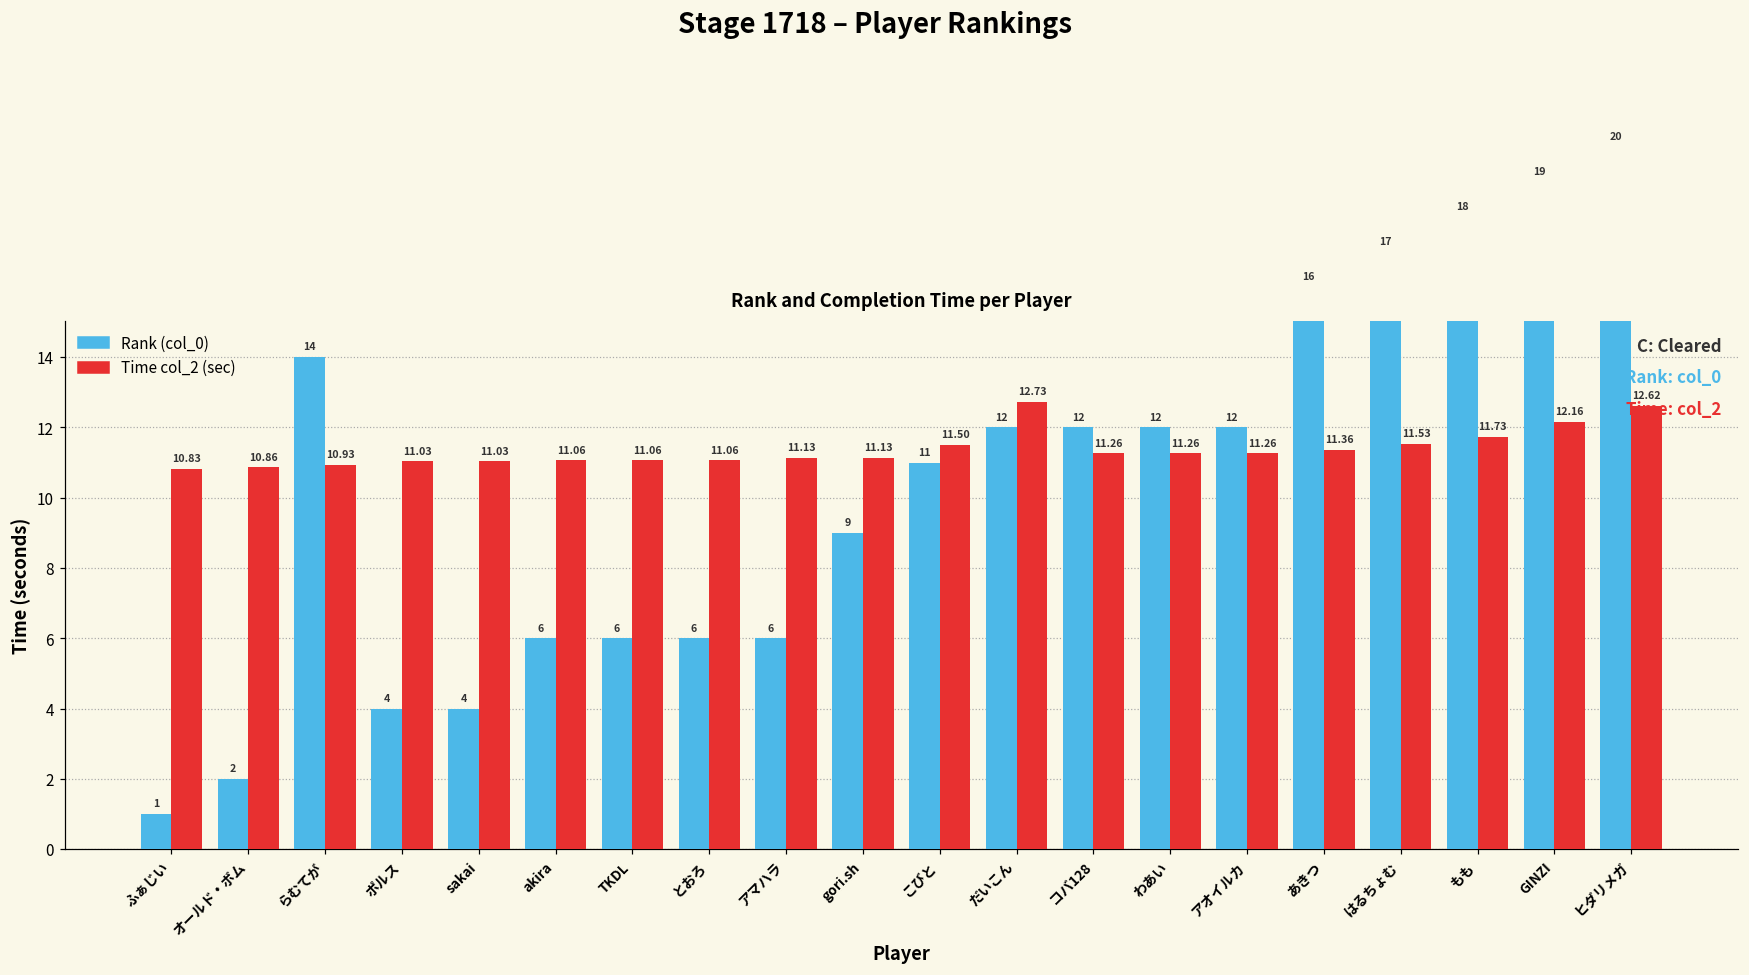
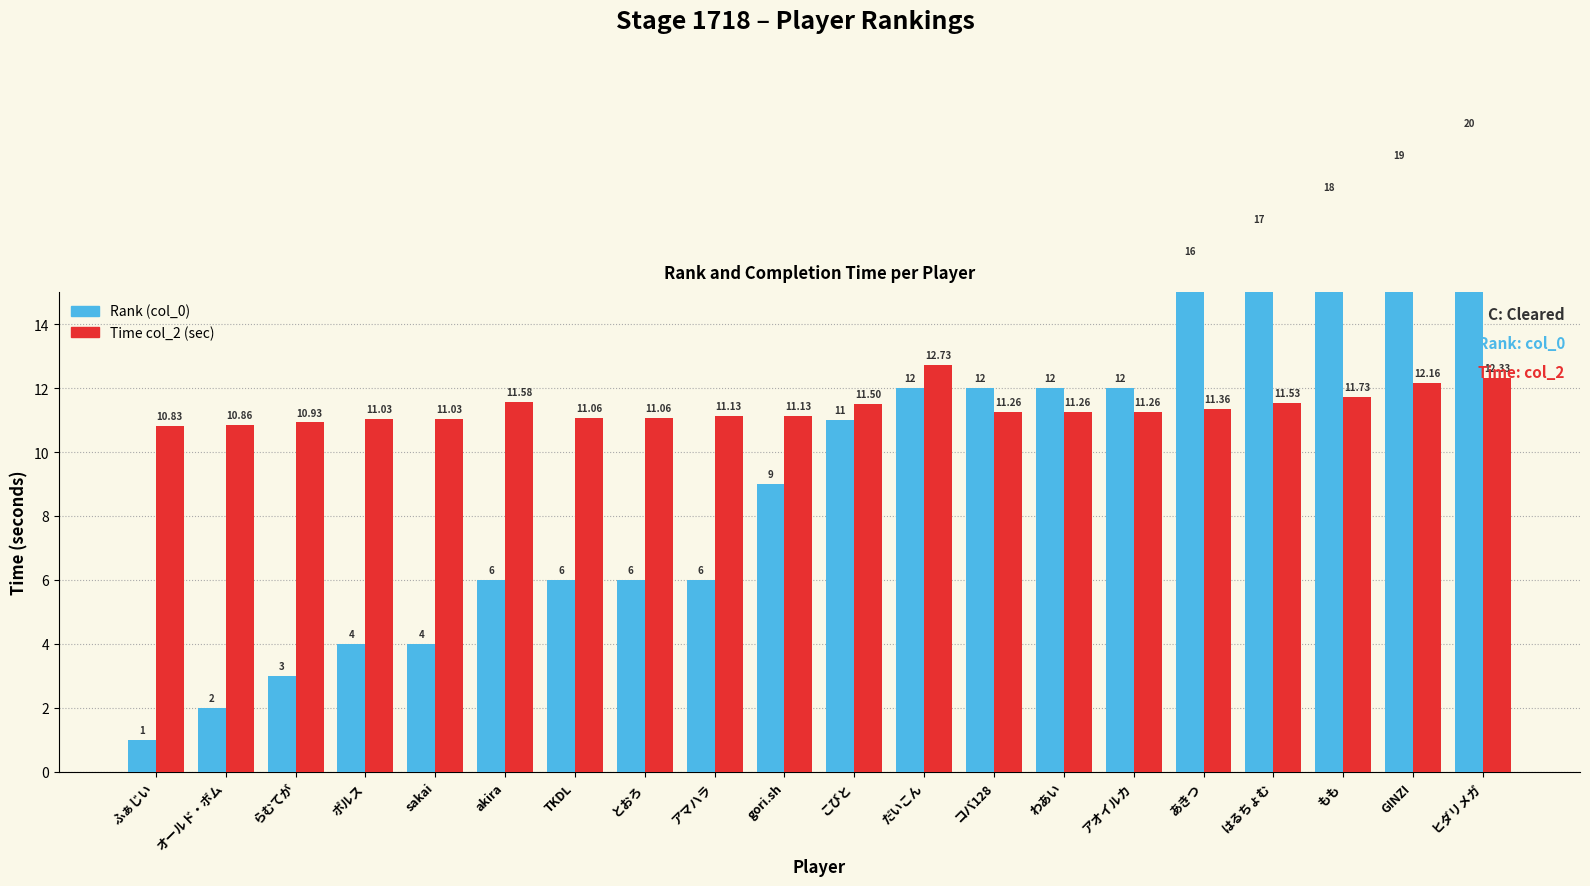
Rank (col_0), らむてが: 14 -> 3
Time col_2 (sec), akira: 11.06 -> 11.58
Time col_2 (sec), ヒダリメガ: 12.62 -> 12.33
